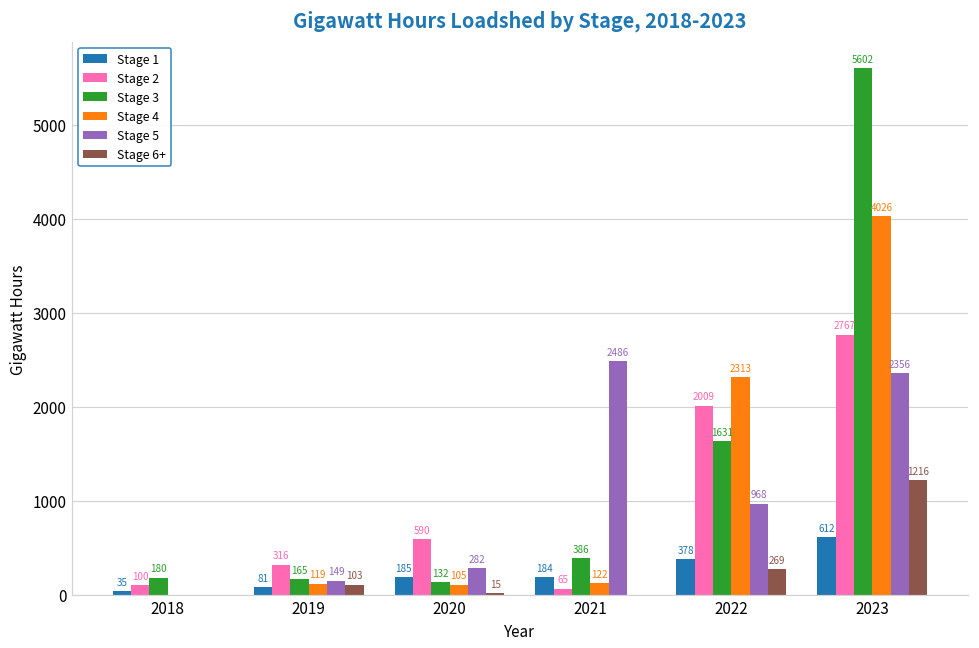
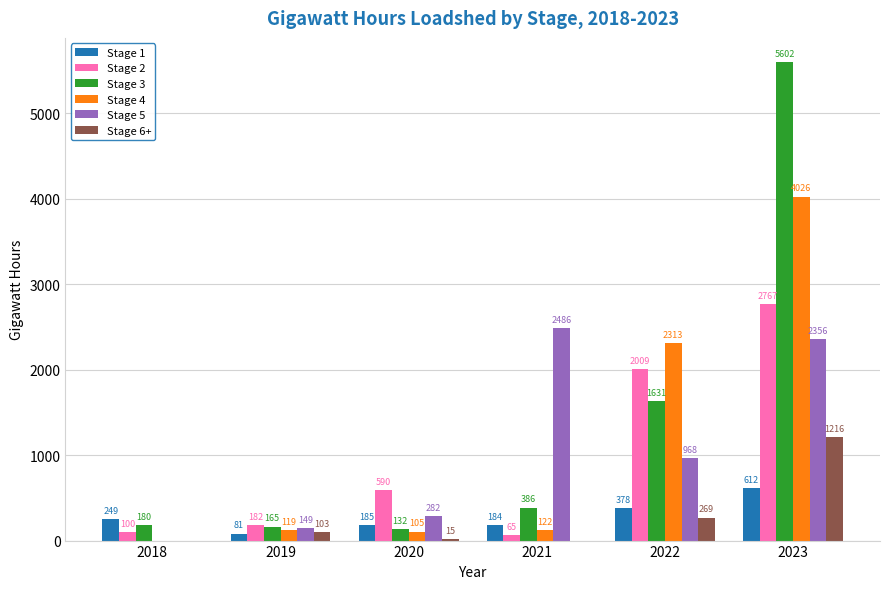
Stage 1, 2018: 35 -> 249
Stage 2, 2019: 316 -> 182
